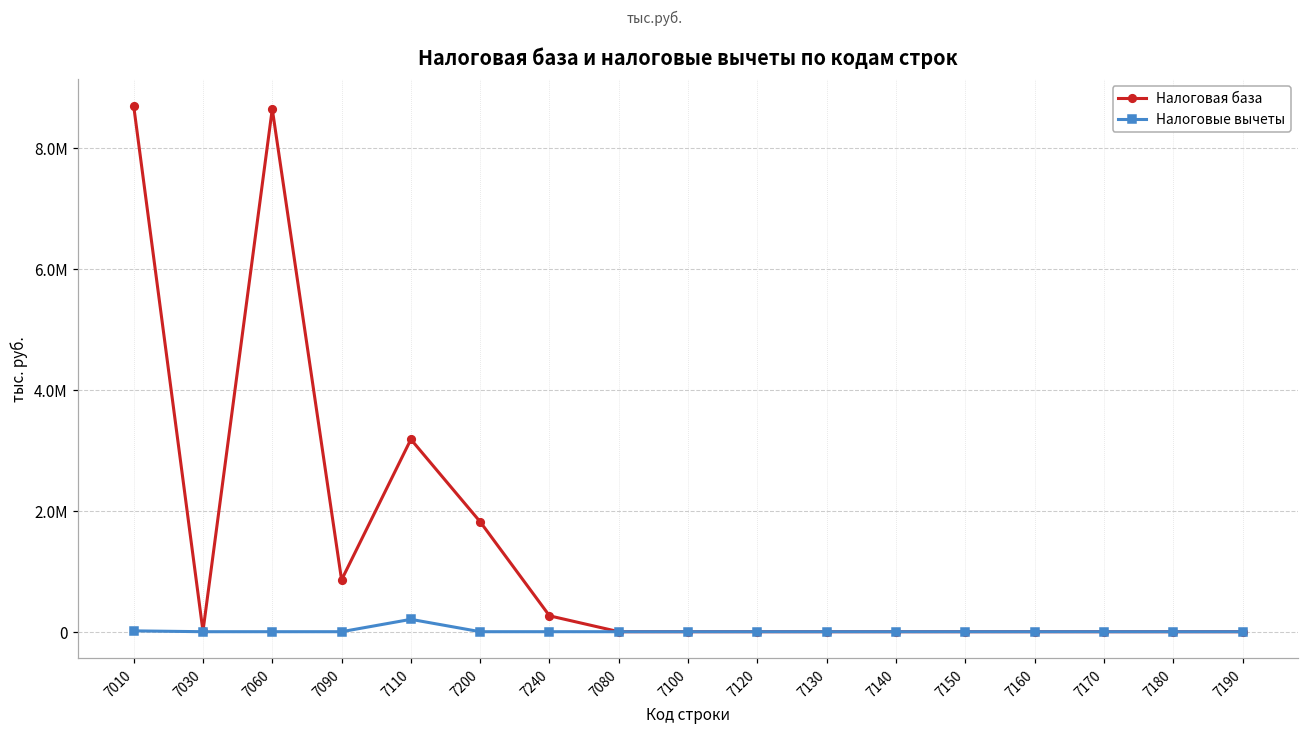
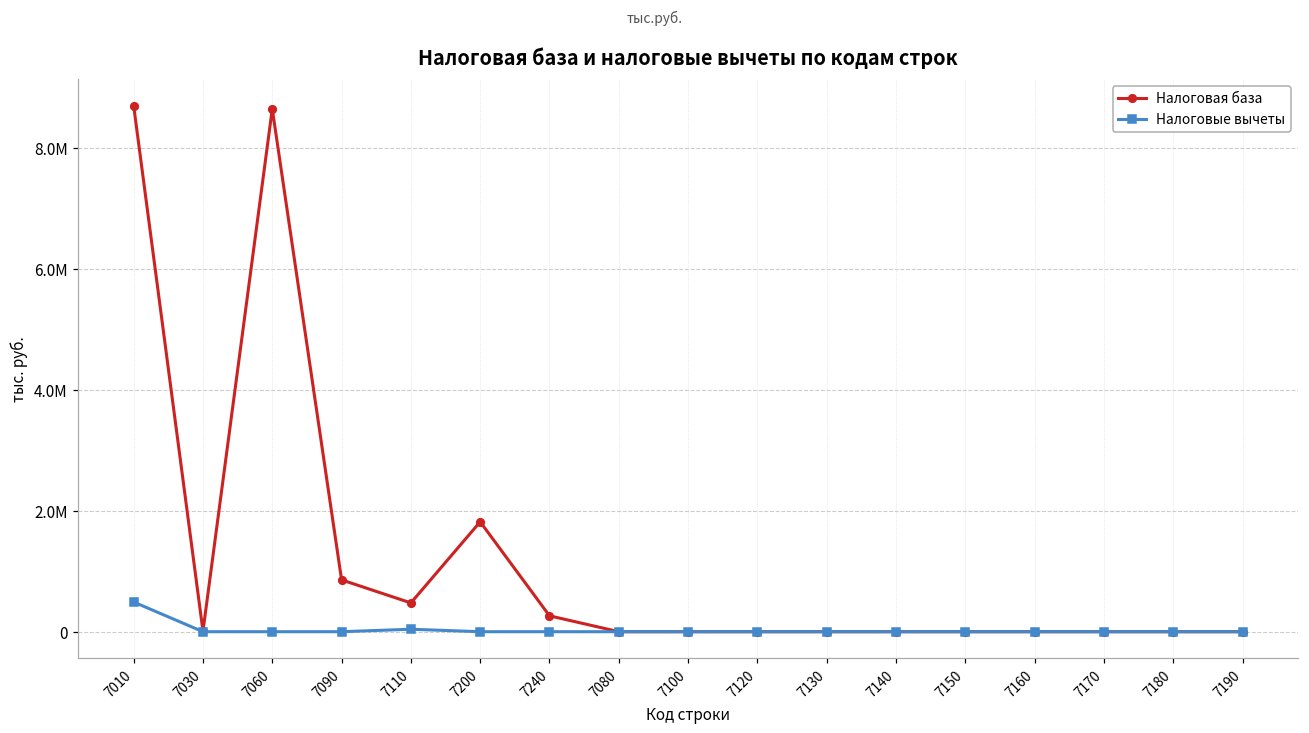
Налоговые вычеты, 7010: 0 -> 500000
Налоговая база, 7110: 3200000 -> 500000
Налоговые вычеты, 7110: 200000 -> 0
